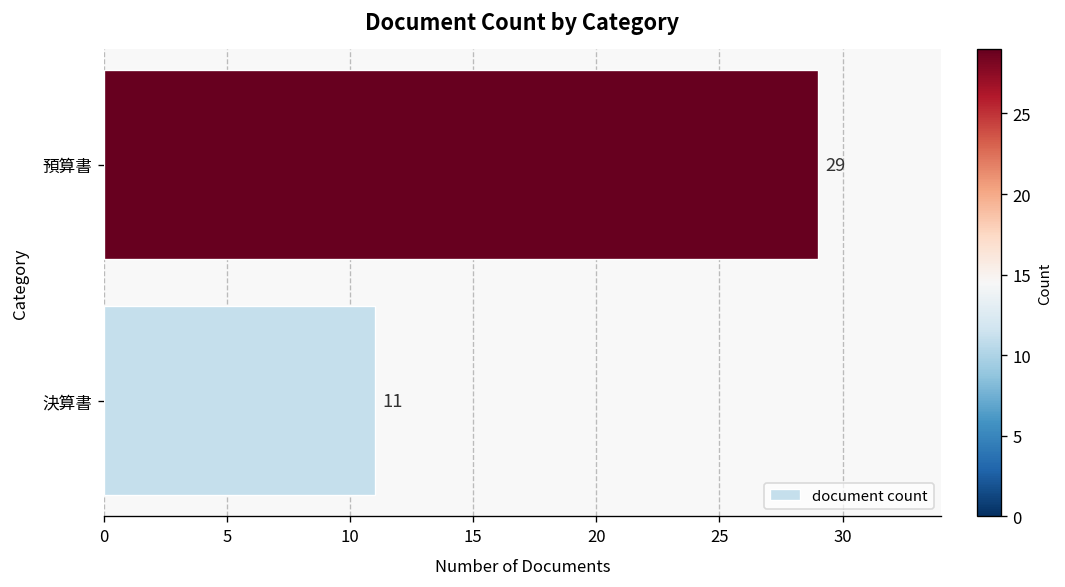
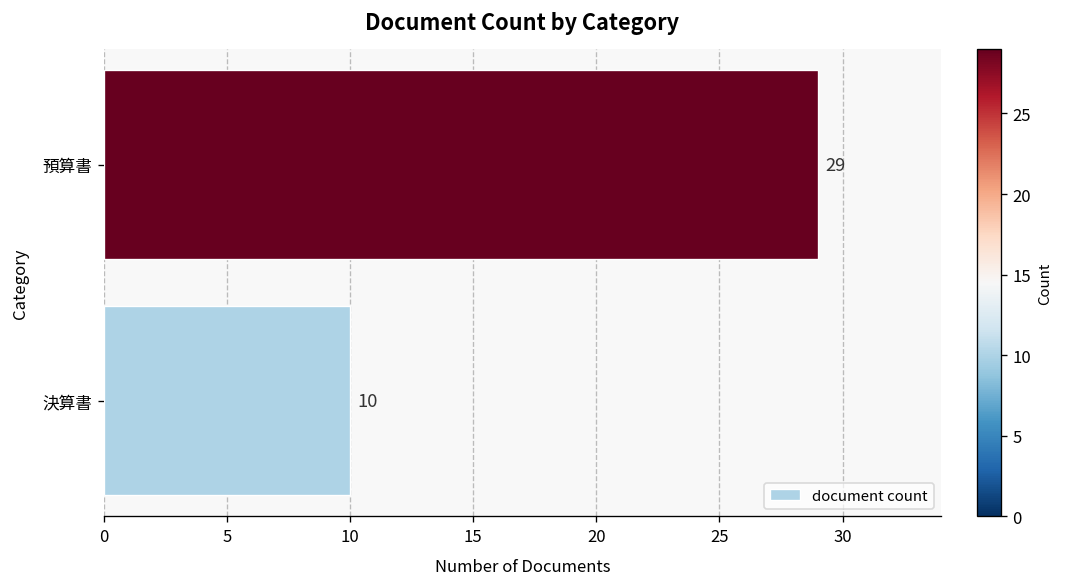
決算書: 11 -> 10
